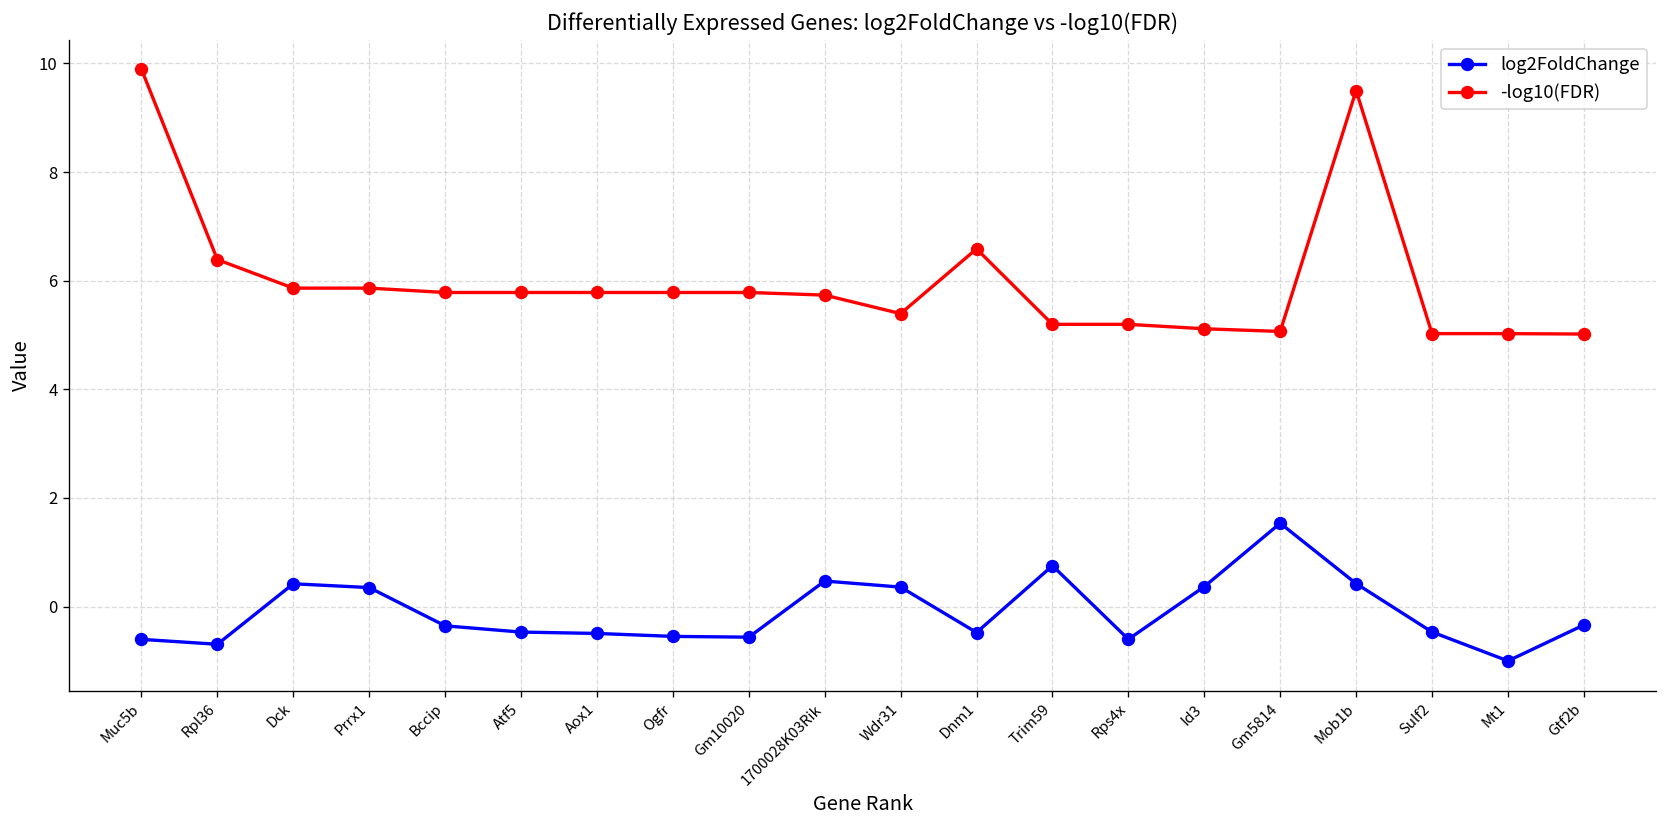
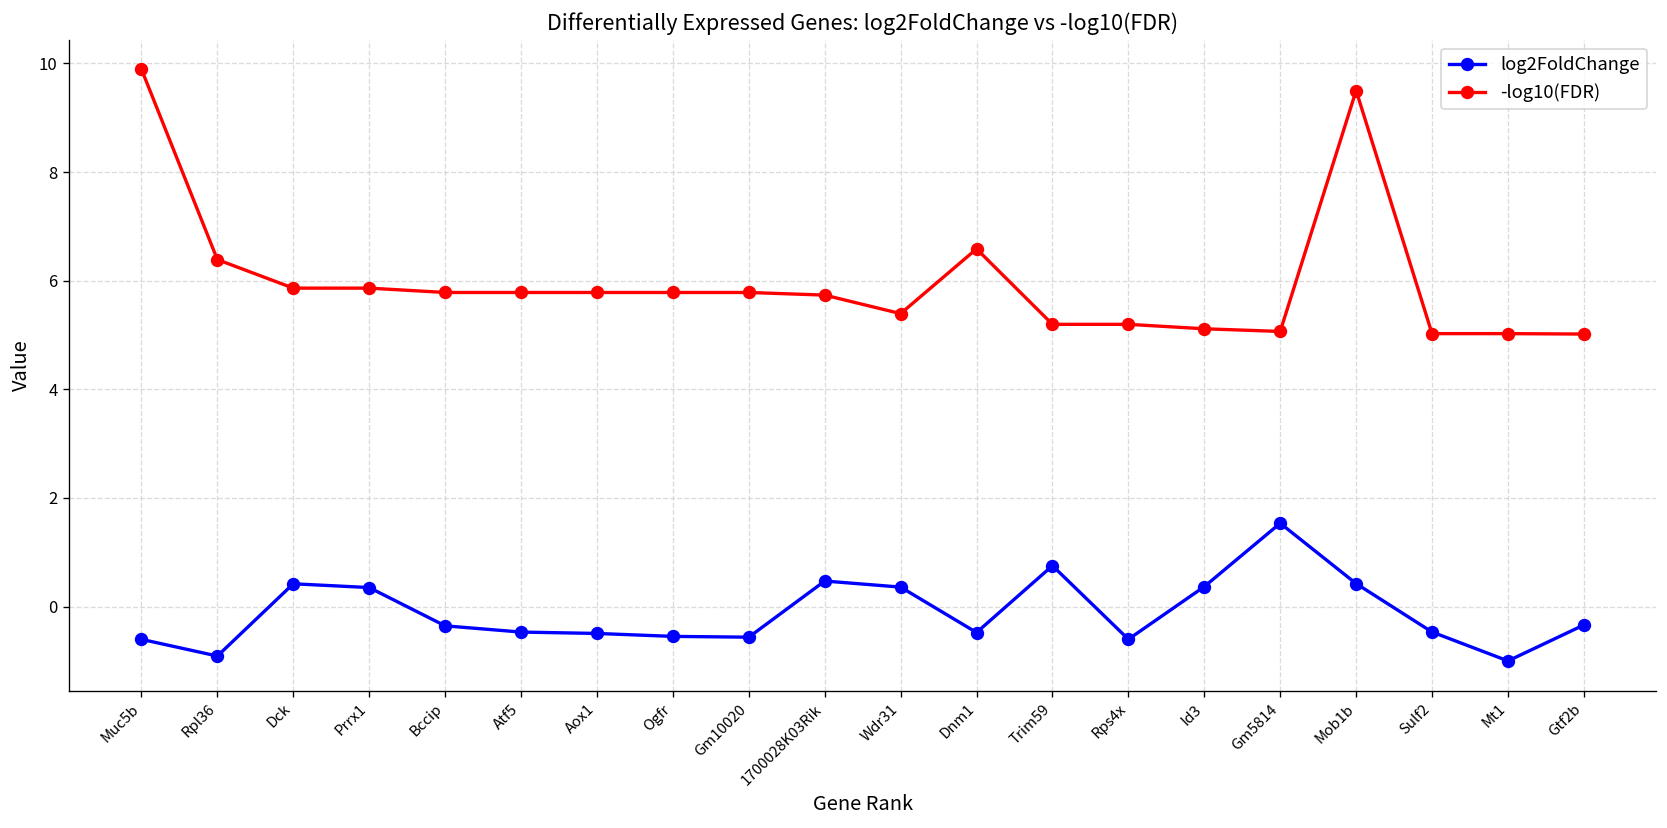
log2FoldChange, Rpl36: -0.7 -> -0.9
